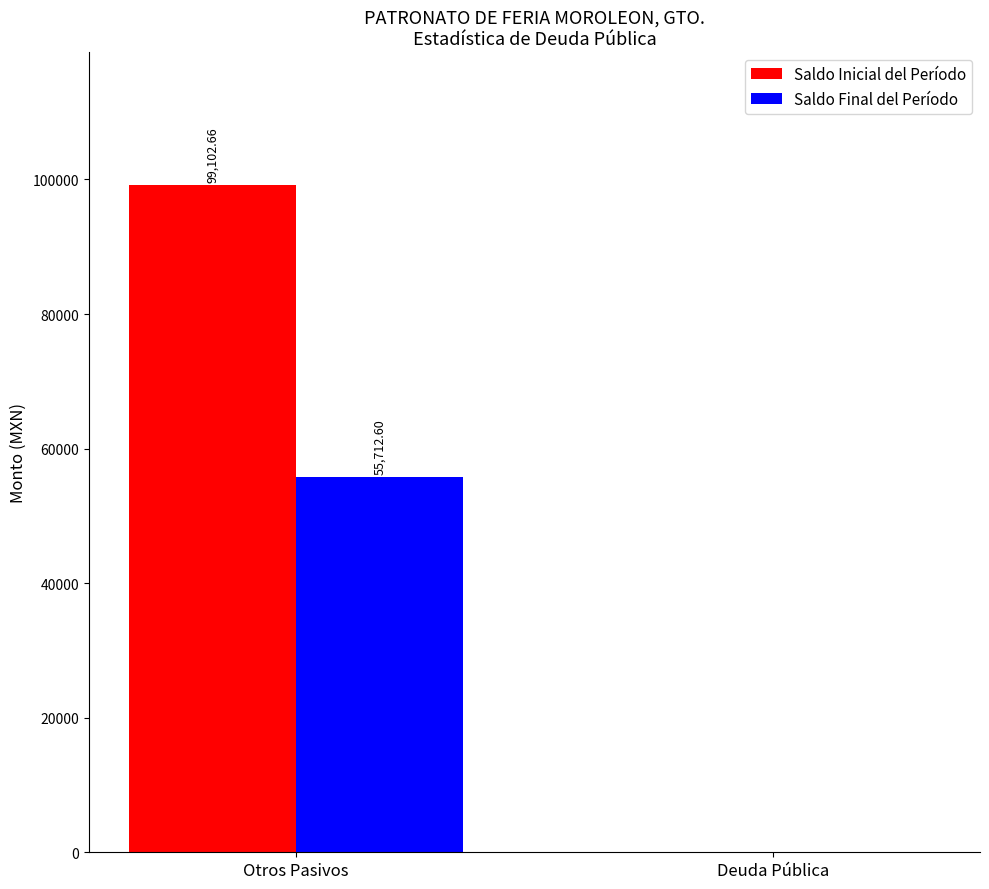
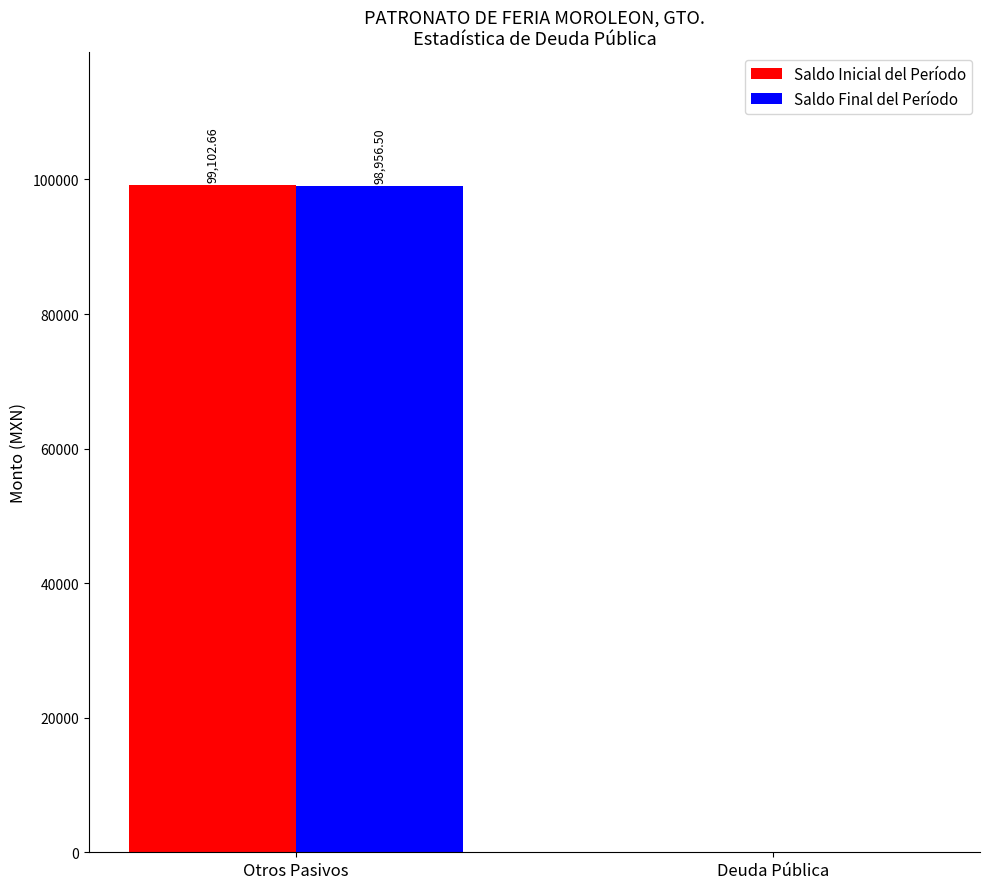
Saldo Final del Período, Otros Pasivos: 55,712.60 -> 98,956.50
